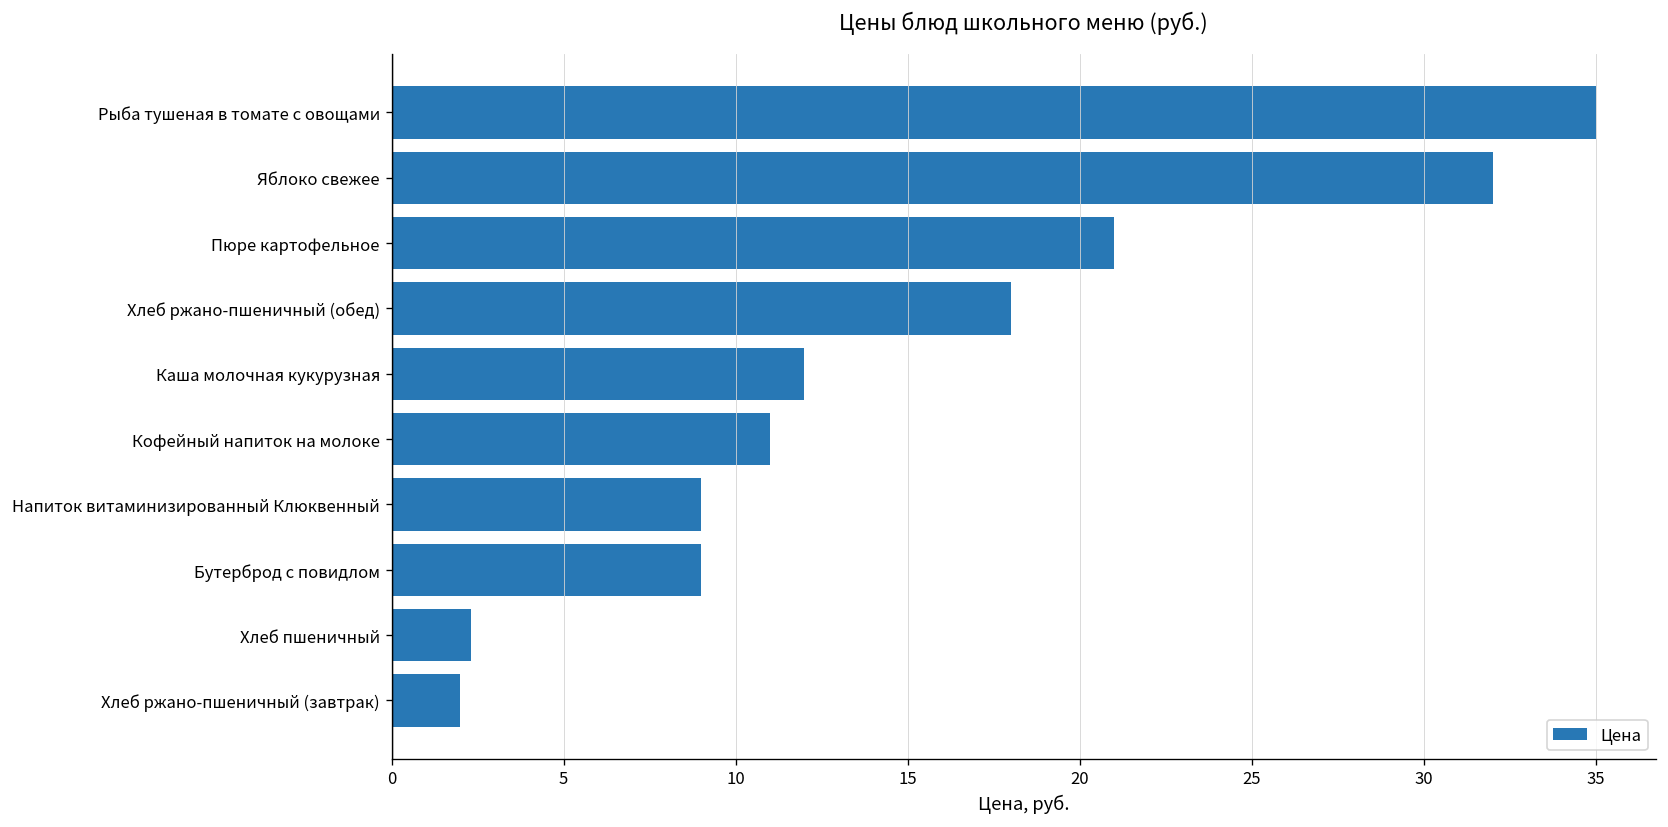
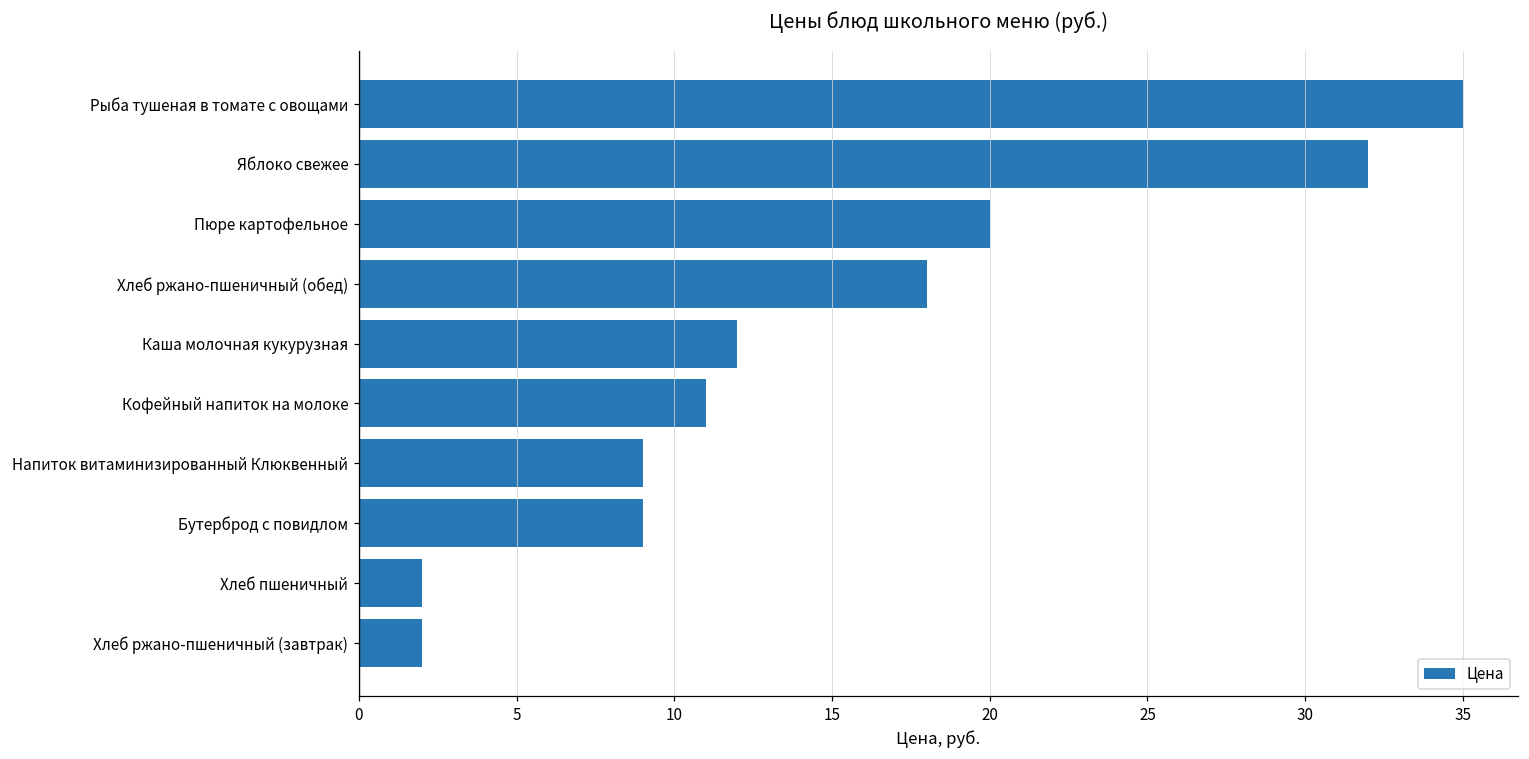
Пюре картофельное: 21 -> 20
Хлеб пшеничный: 2.3 -> 2.0
